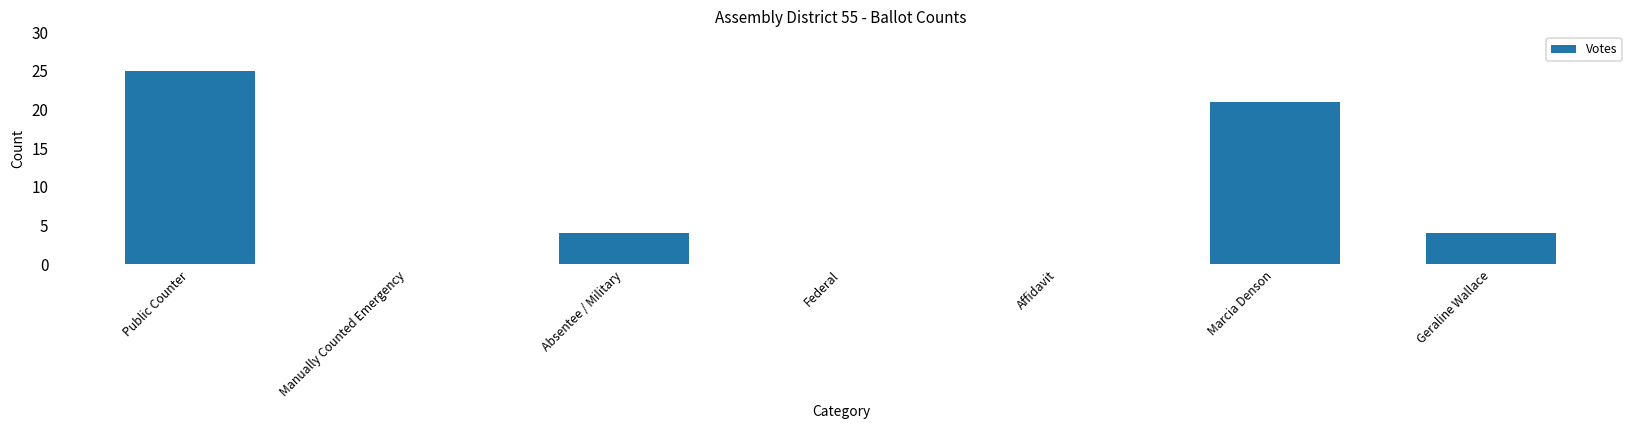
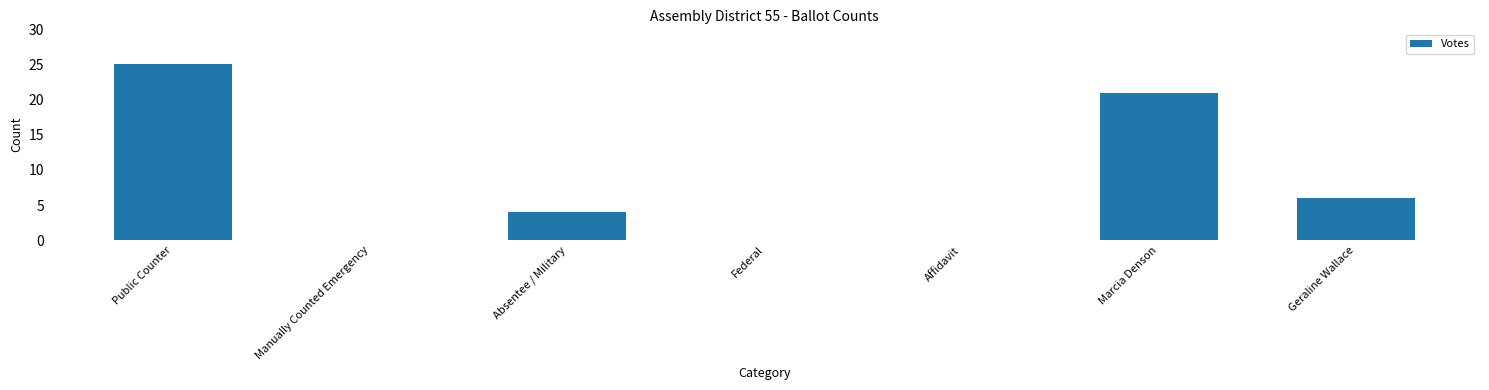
Geraline Wallace: 4 -> 6
